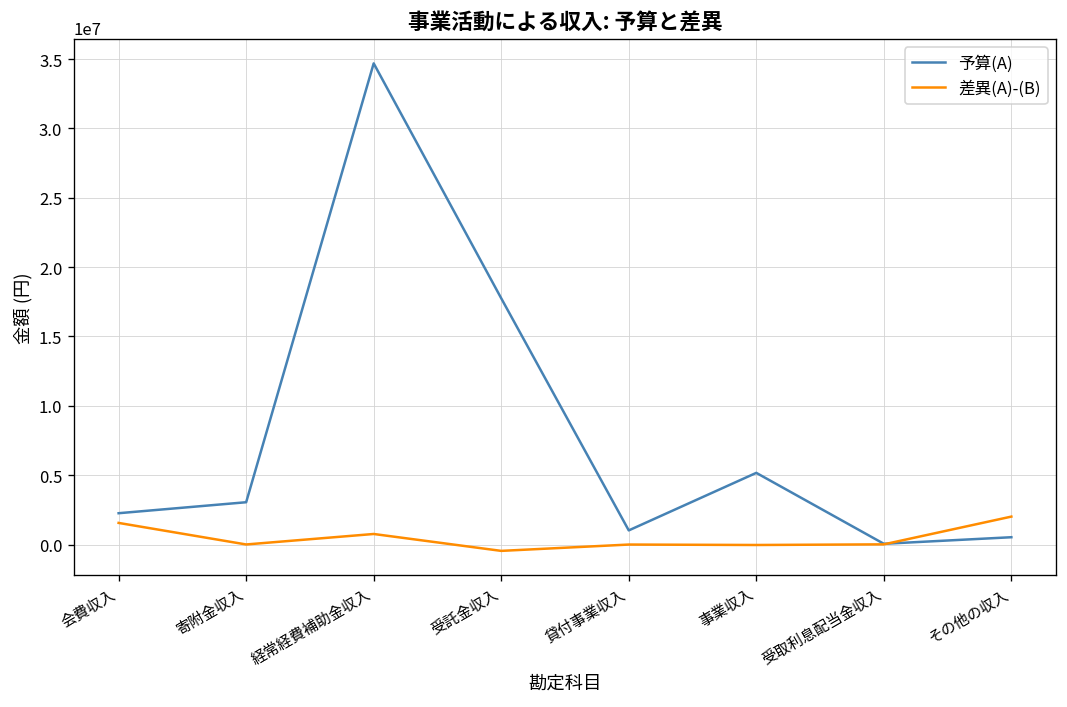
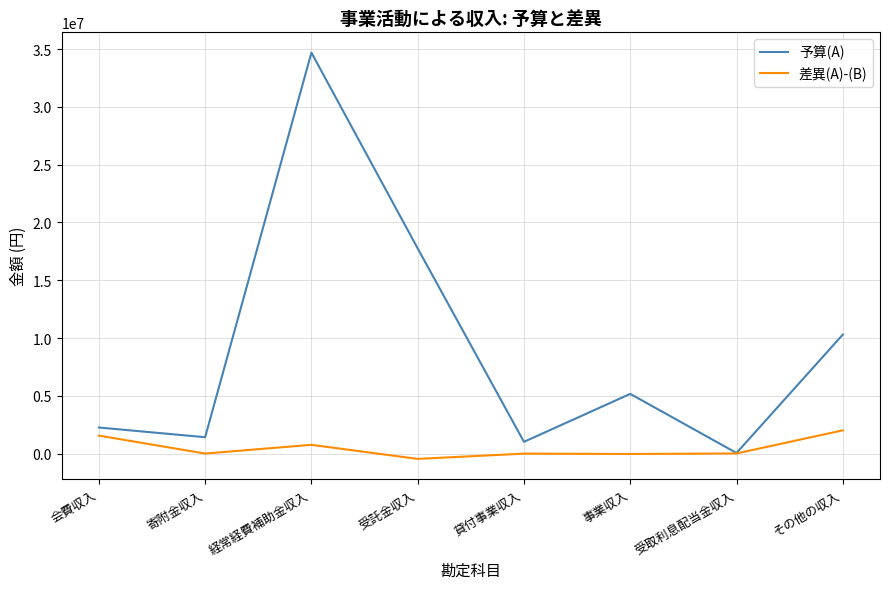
予算(A), 寄附金収入: 3100000 -> 1400000
予算(A), その他の収入: 500000 -> 10300000
